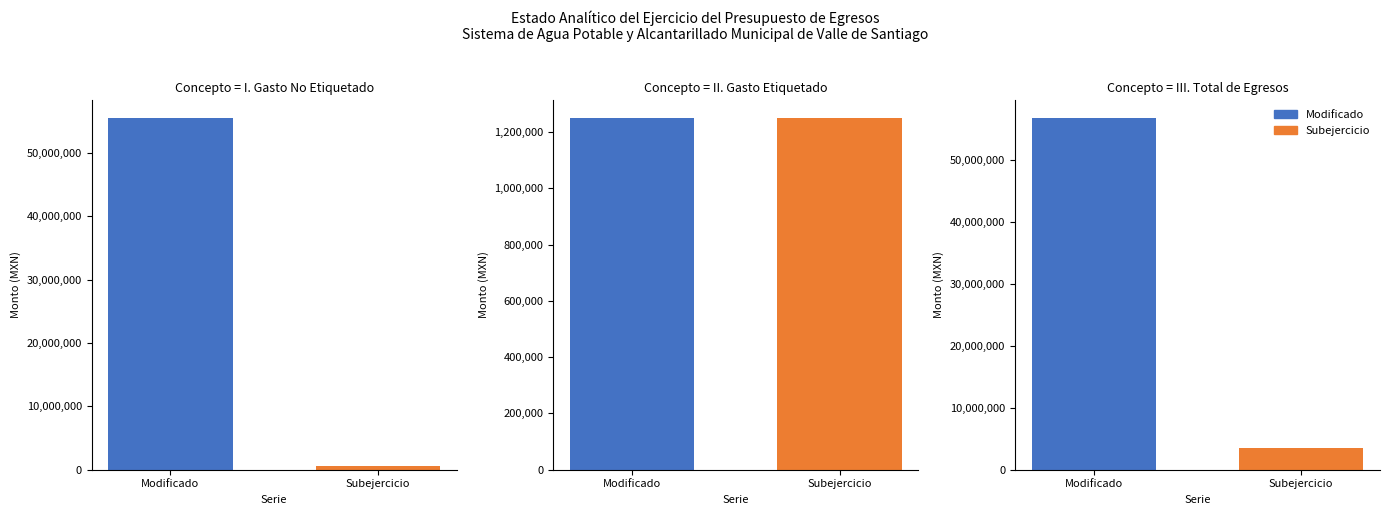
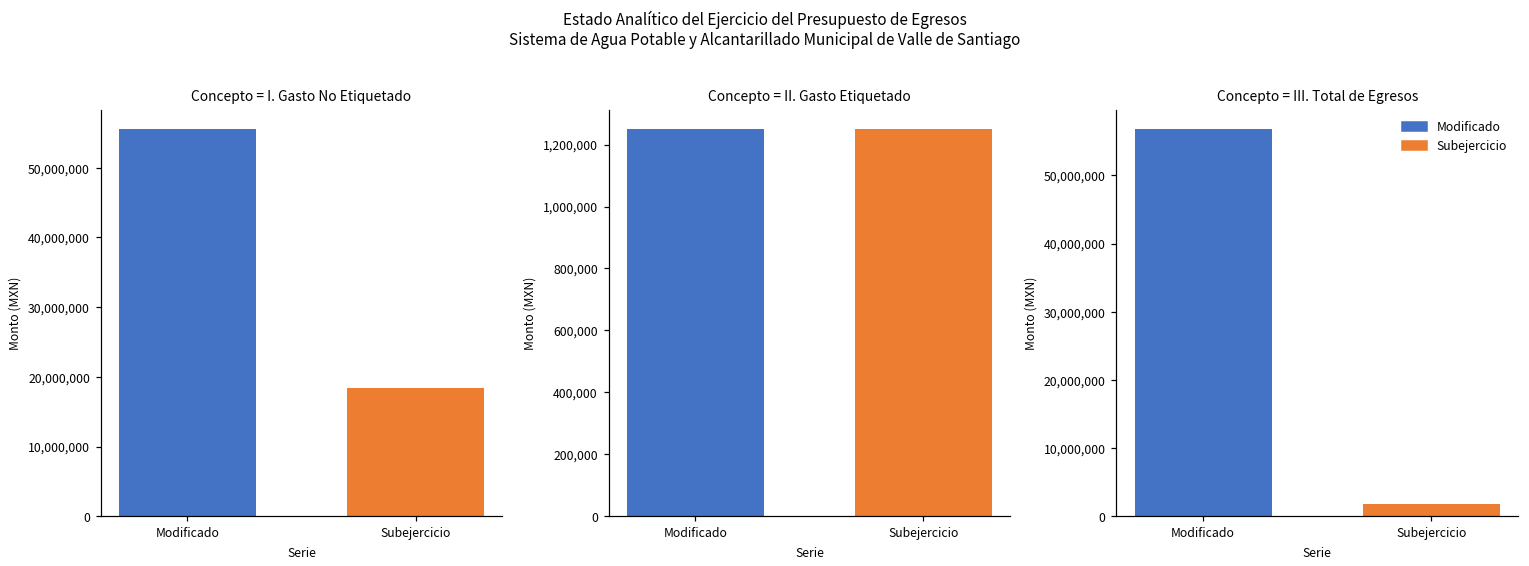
Concepto = I. Gasto No Etiquetado, Subejercicio: 1,000,000 -> 18,000,000
Concepto = III. Total de Egresos, Subejercicio: 4,000,000 -> 2,000,000
